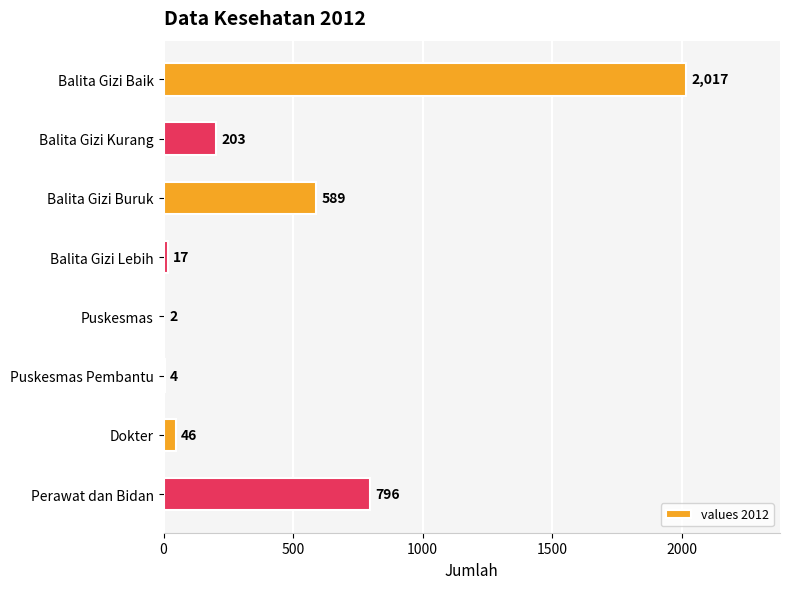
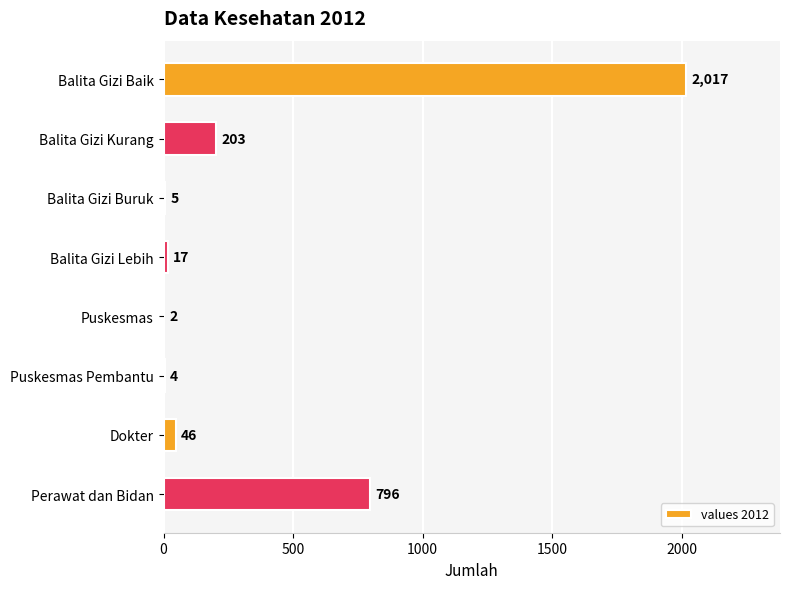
Balita Gizi Buruk: 589 -> 5
